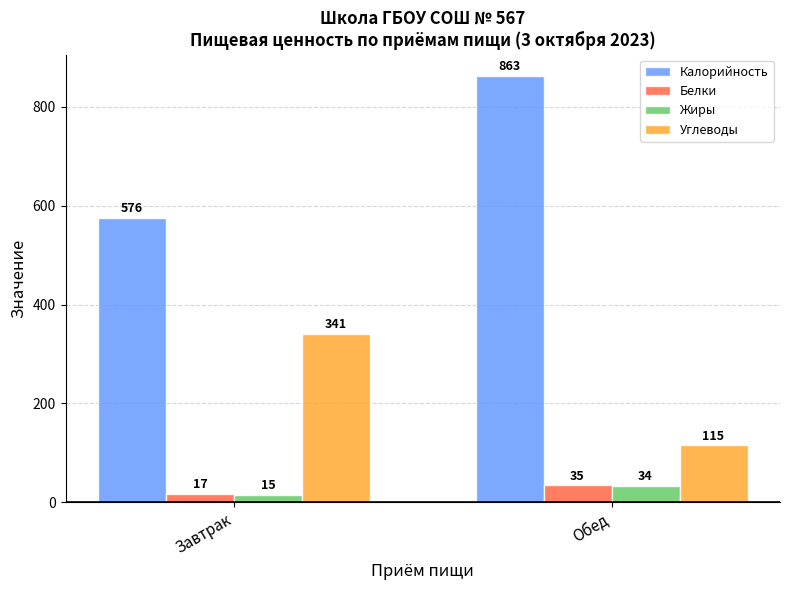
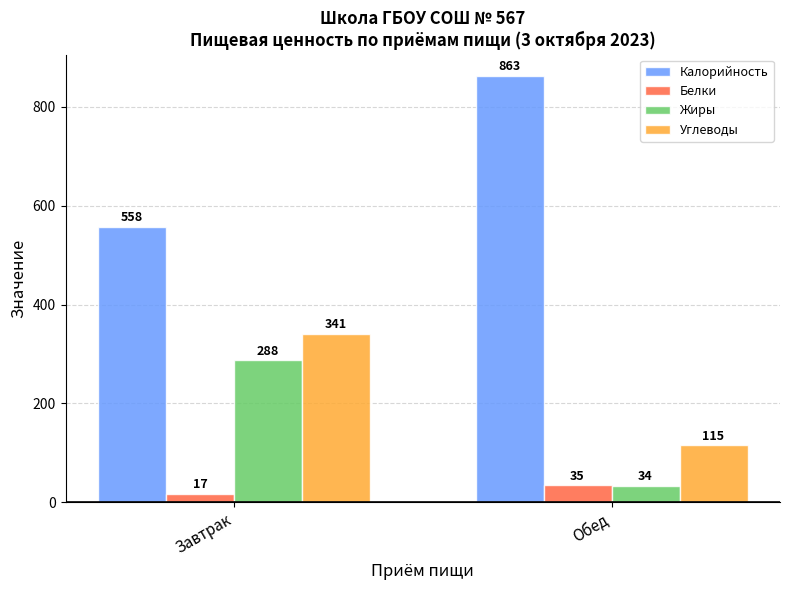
Калорийность, Завтрак: 576 -> 558
Жиры, Завтрак: 15 -> 288
